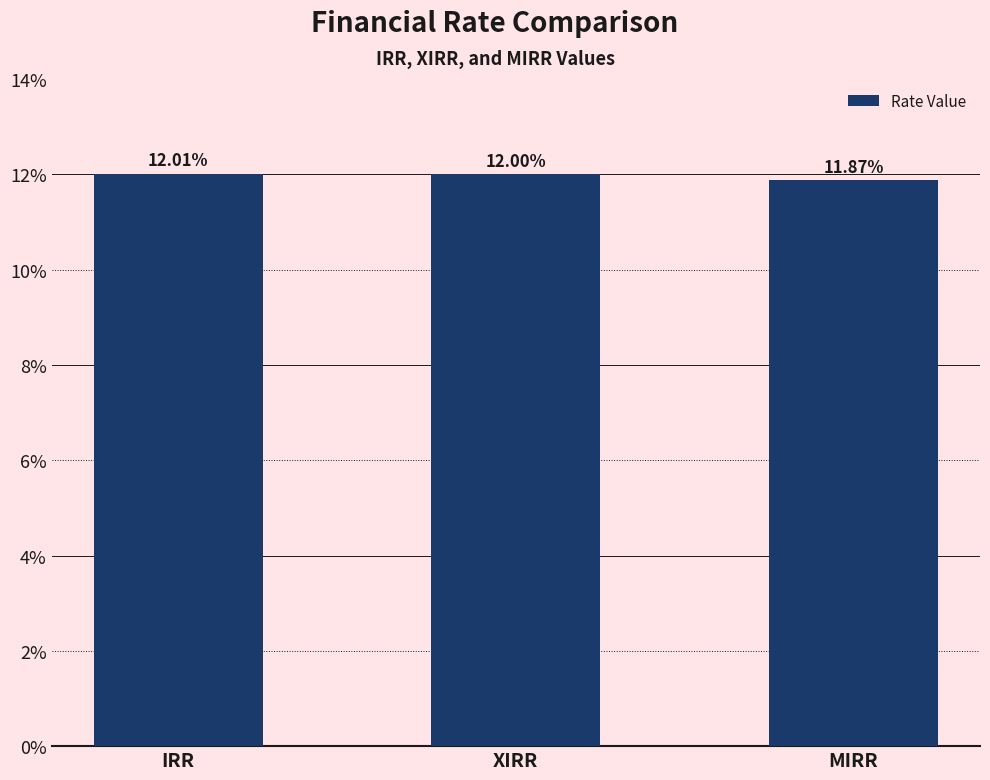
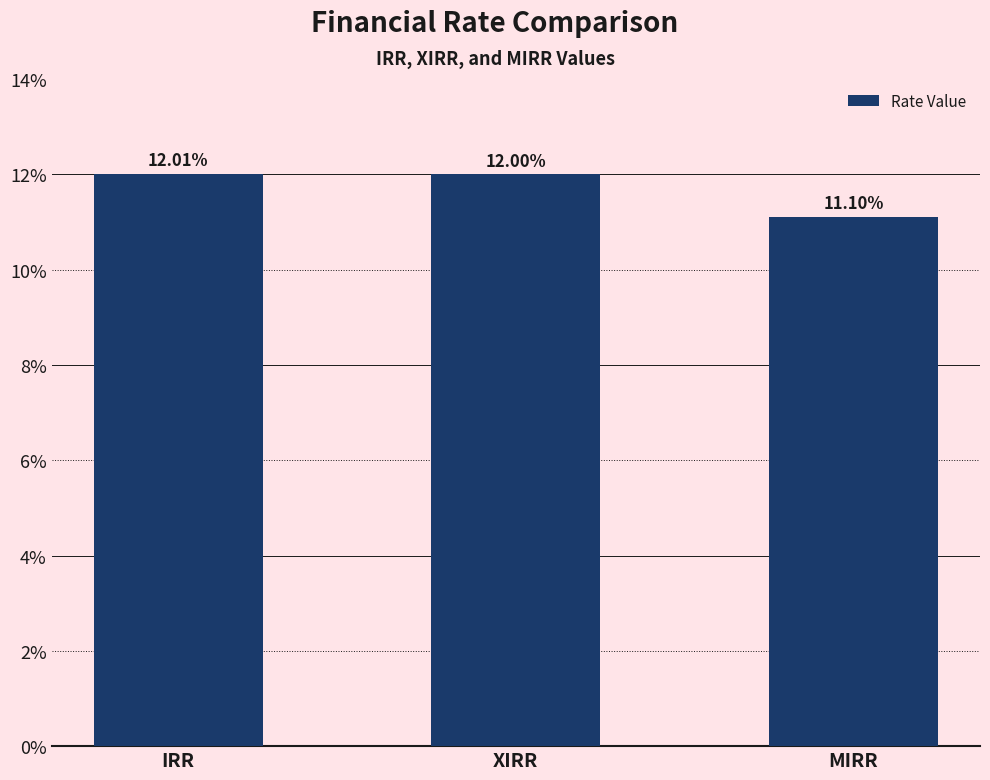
MIRR: 11.87% -> 11.10%
